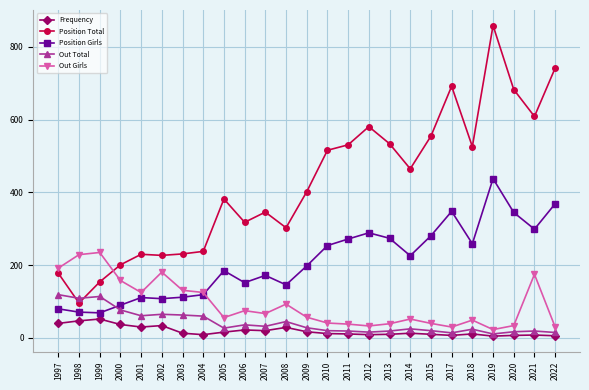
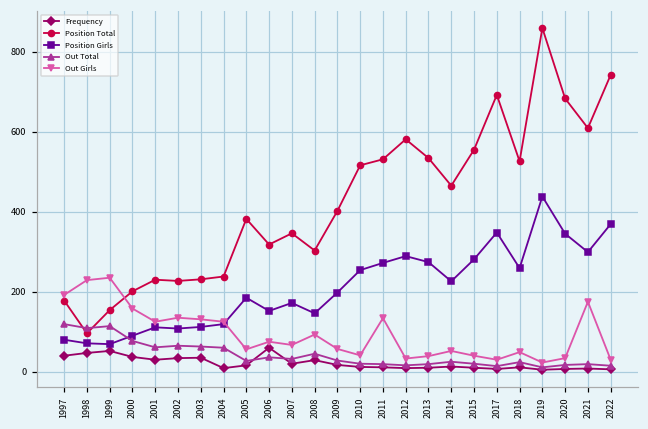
Out Girls, 2002: 180 -> 140
Frequency, 2003: 10 -> 40
Frequency, 2006: 20 -> 60
Out Girls, 2011: 40 -> 130
